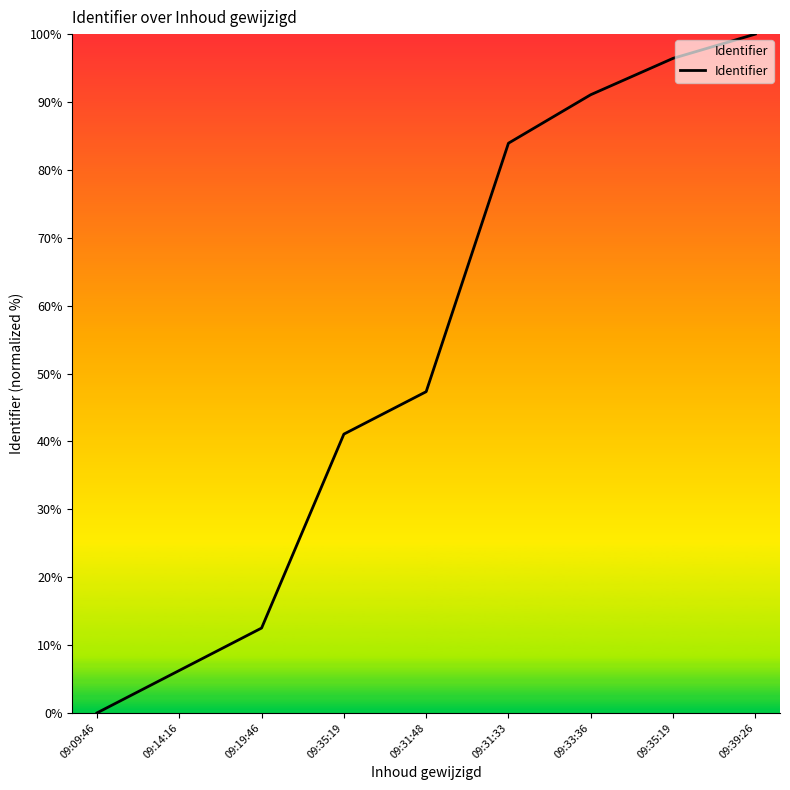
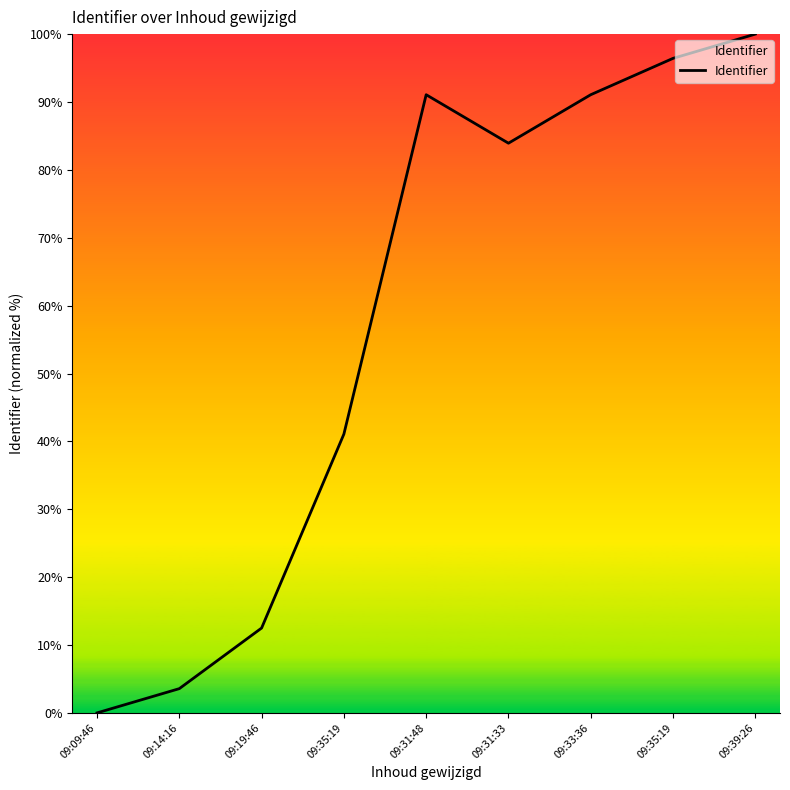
09:14:16: 6% -> 4%
09:31:48: 47% -> 91%
